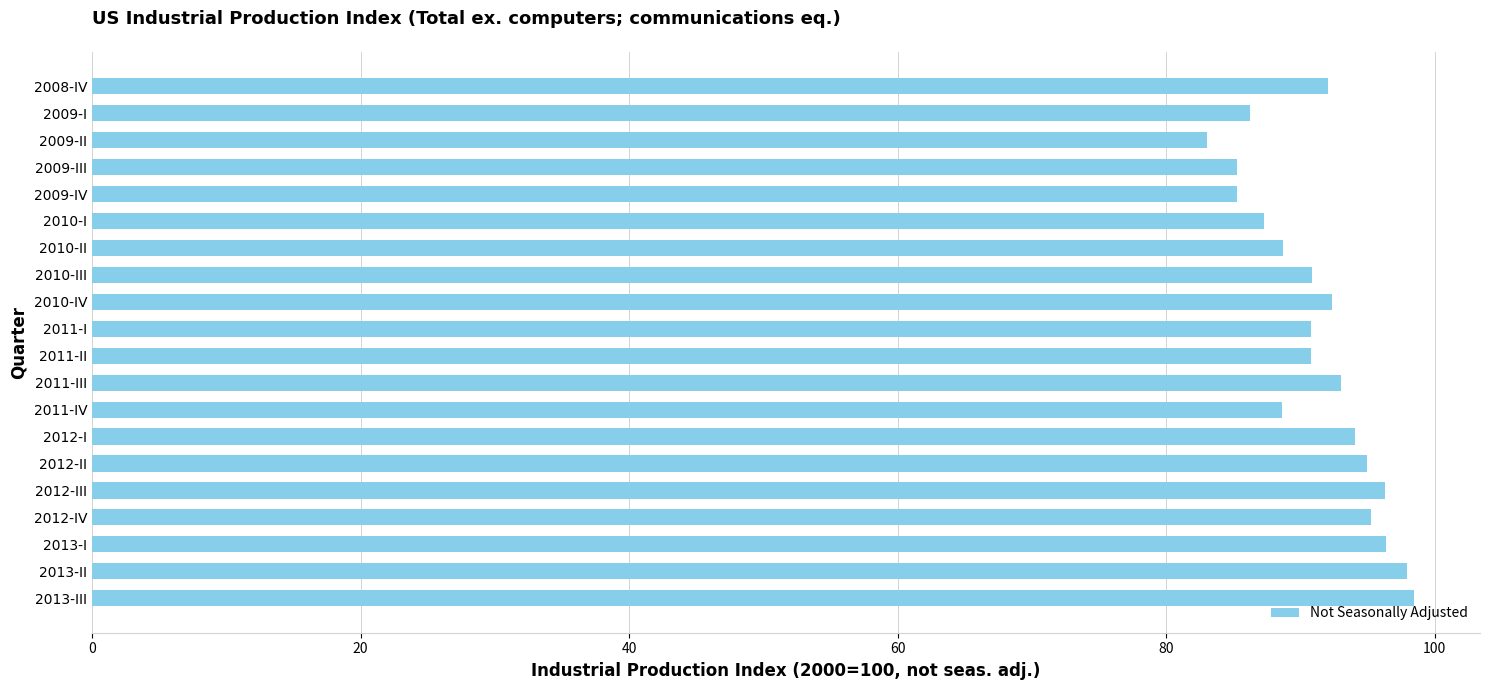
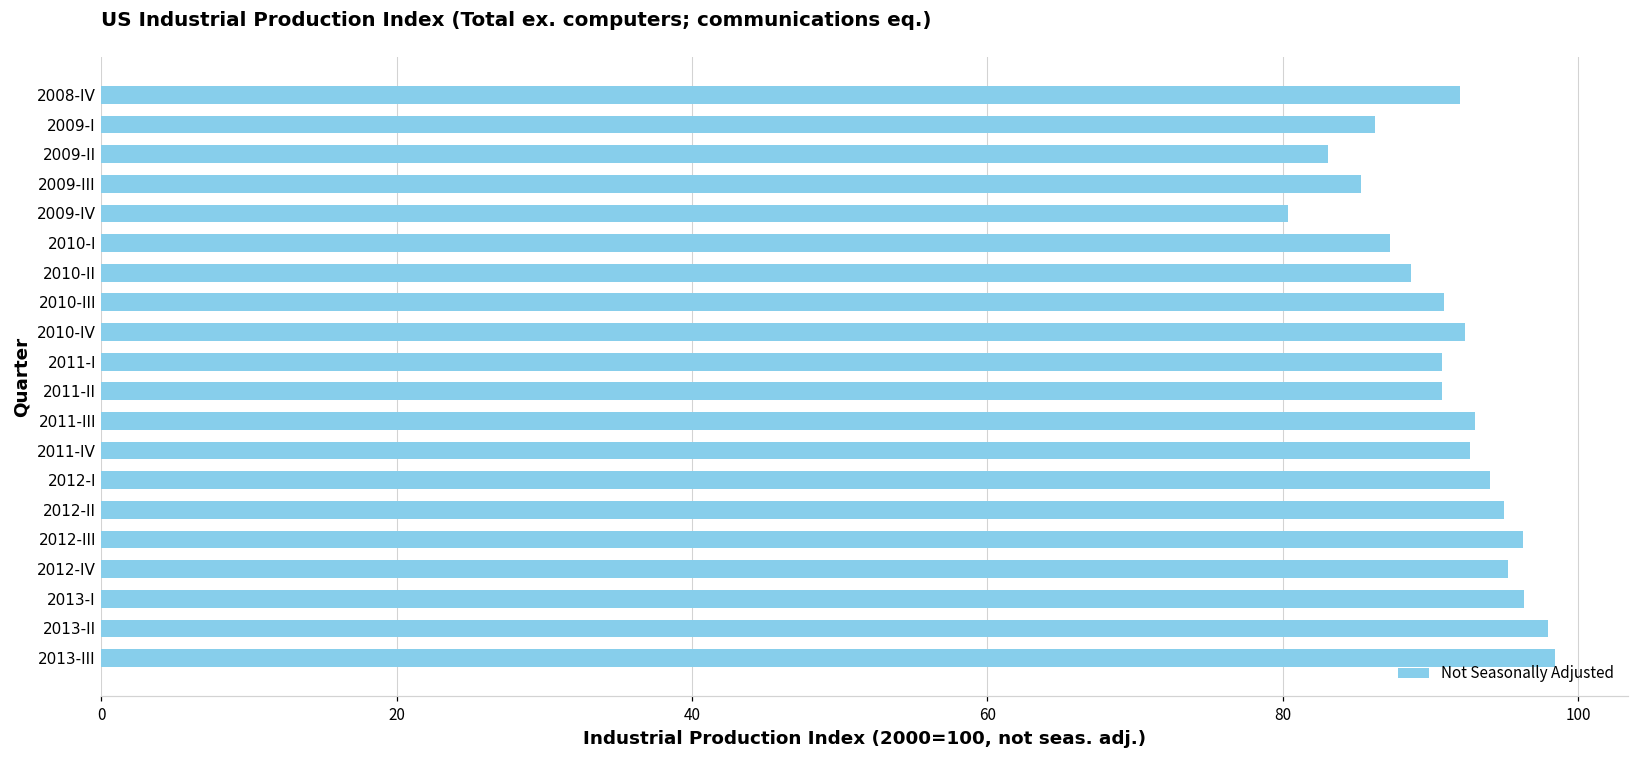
2009-IV: 85.3 -> 80.4
2011-IV: 88.6 -> 92.7
